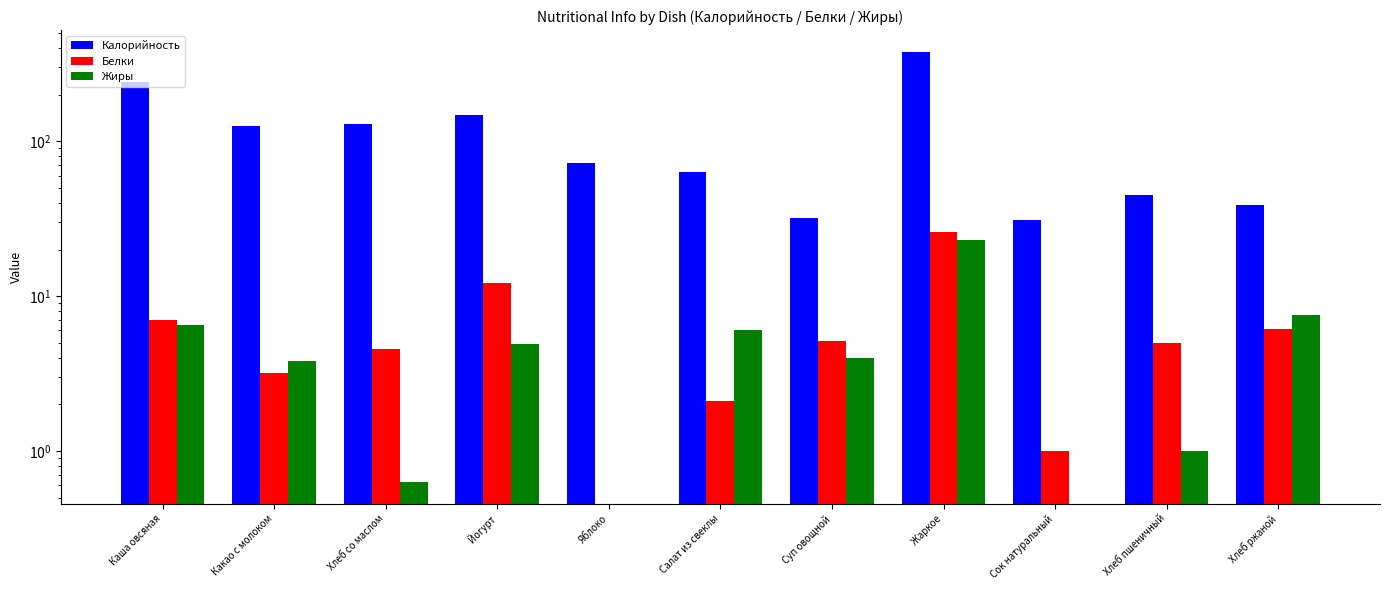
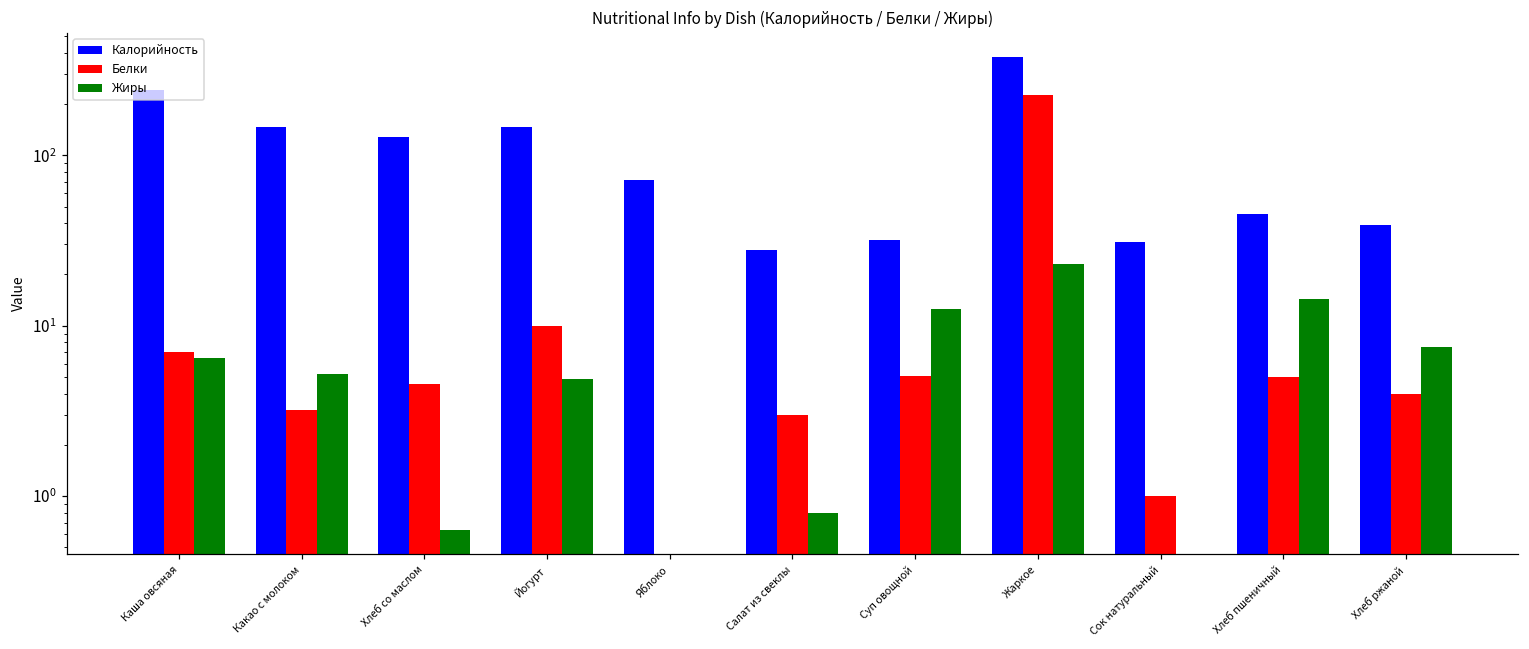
Калорийность, Какао с молоком: 130 -> 150
Жиры, Какао с молоком: 3.8 -> 5.2
Белки, Йогурт: 12 -> 10
Калорийность, Салат из свеклы: 63 -> 28
Белки, Салат из свеклы: 2.1 -> 3.0
Жиры, Салат из свеклы: 6.0 -> 0.8
Жиры, Суп овощной: 4.0 -> 13
Белки, Жаркое: 26 -> 230
Жиры, Хлеб пшеничный: 1.0 -> 14
Белки, Хлеб ржаной: 6.1 -> 4.0
